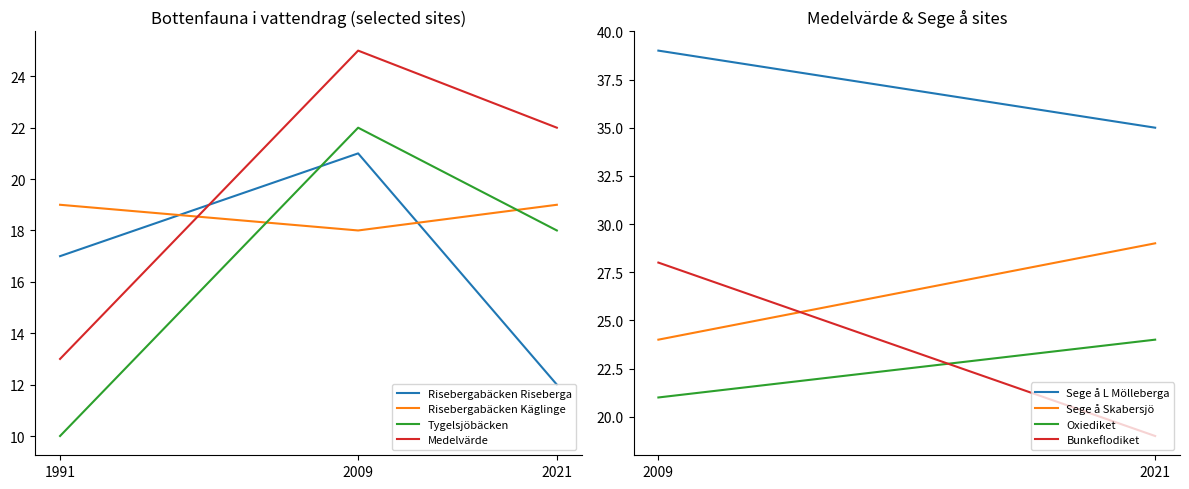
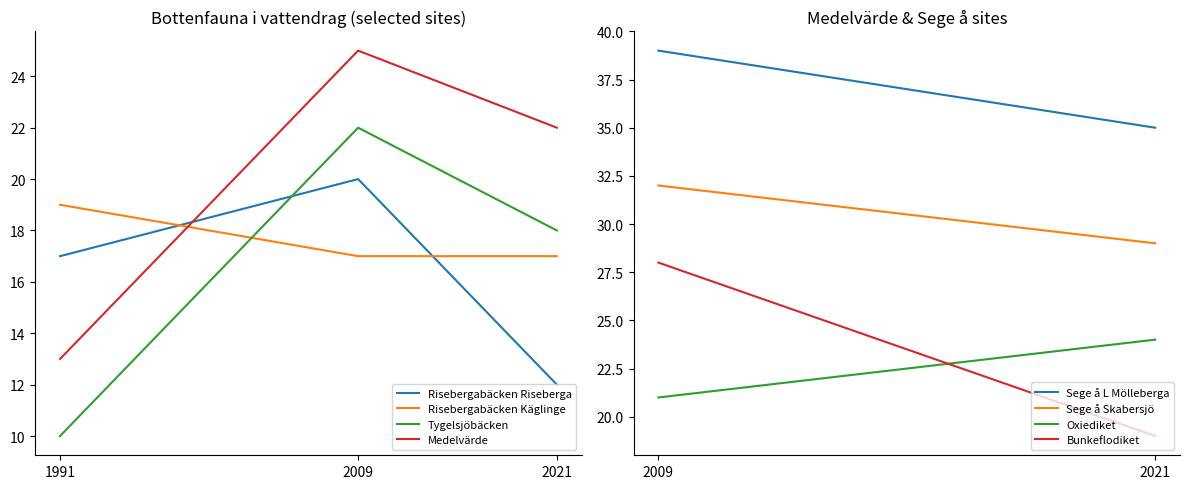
Bottenfauna i vattendrag (selected sites), Risebergabäcken Riseberga, 2009: 21 -> 20
Bottenfauna i vattendrag (selected sites), Risebergabäcken Käglinge, 2009: 18 -> 17
Bottenfauna i vattendrag (selected sites), Risebergabäcken Käglinge, 2021: 19 -> 17
Medelvärde & Sege å sites, Sege å Skabersjö, 2009: 24 -> 32
